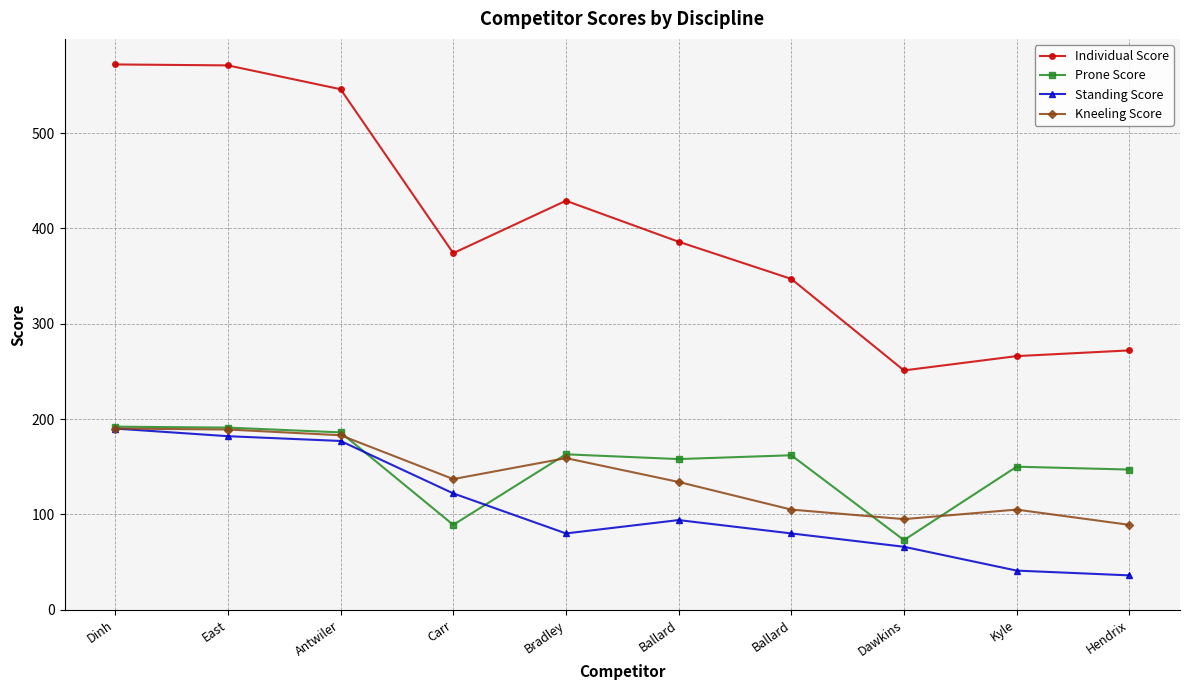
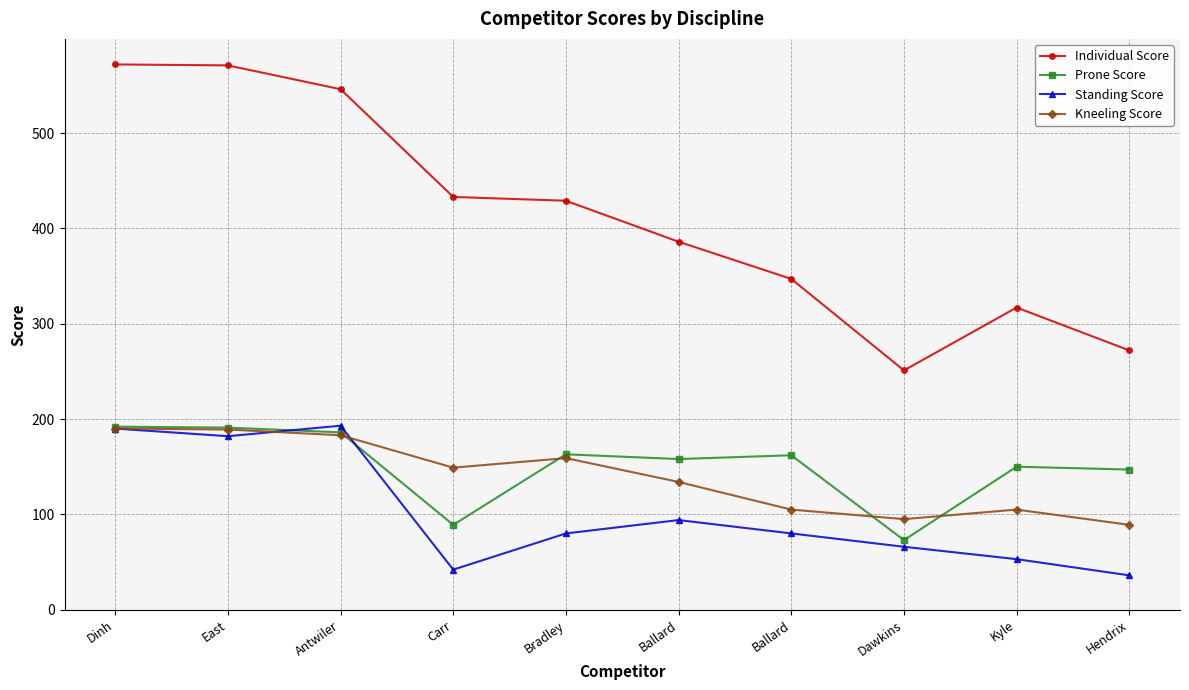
Standing Score, Antwiler: 180 -> 190
Individual Score, Carr: 370 -> 430
Standing Score, Carr: 120 -> 40
Kneeling Score, Carr: 140 -> 150
Individual Score, Kyle: 270 -> 320
Standing Score, Kyle: 40 -> 50
